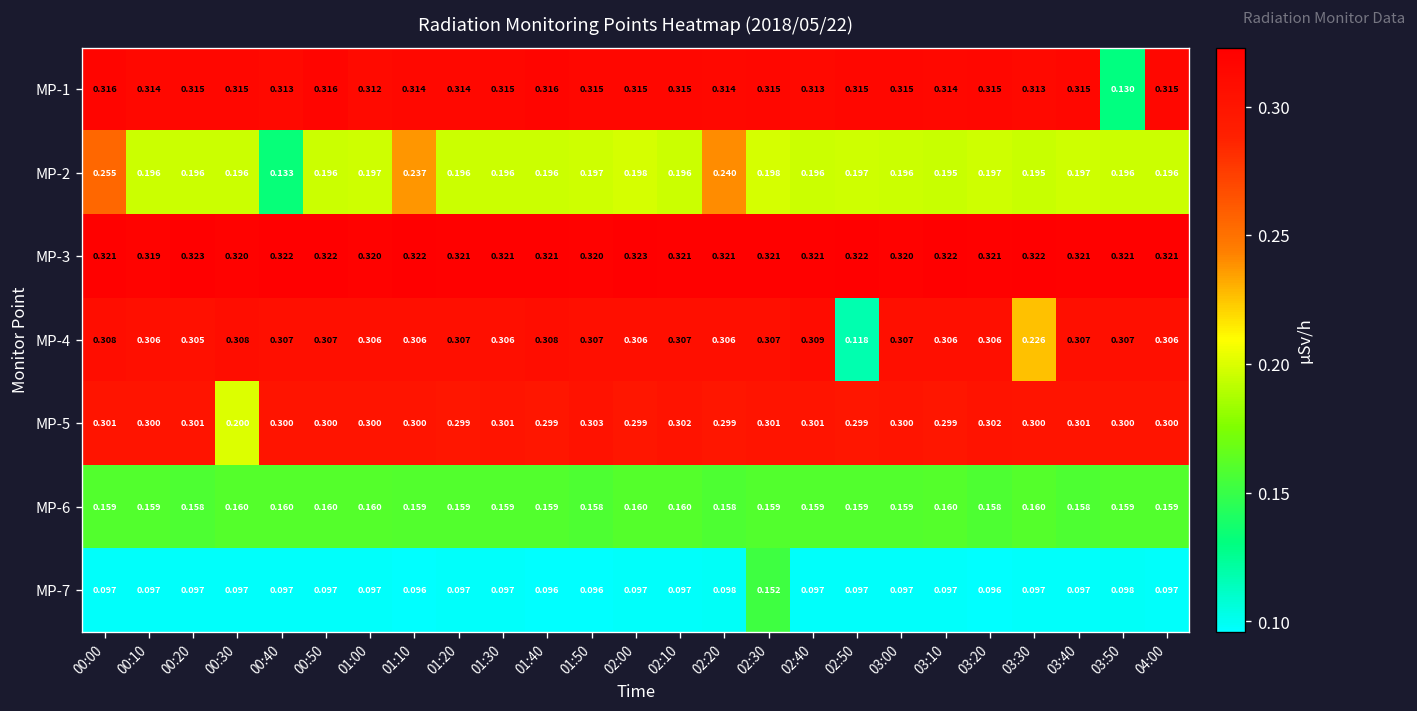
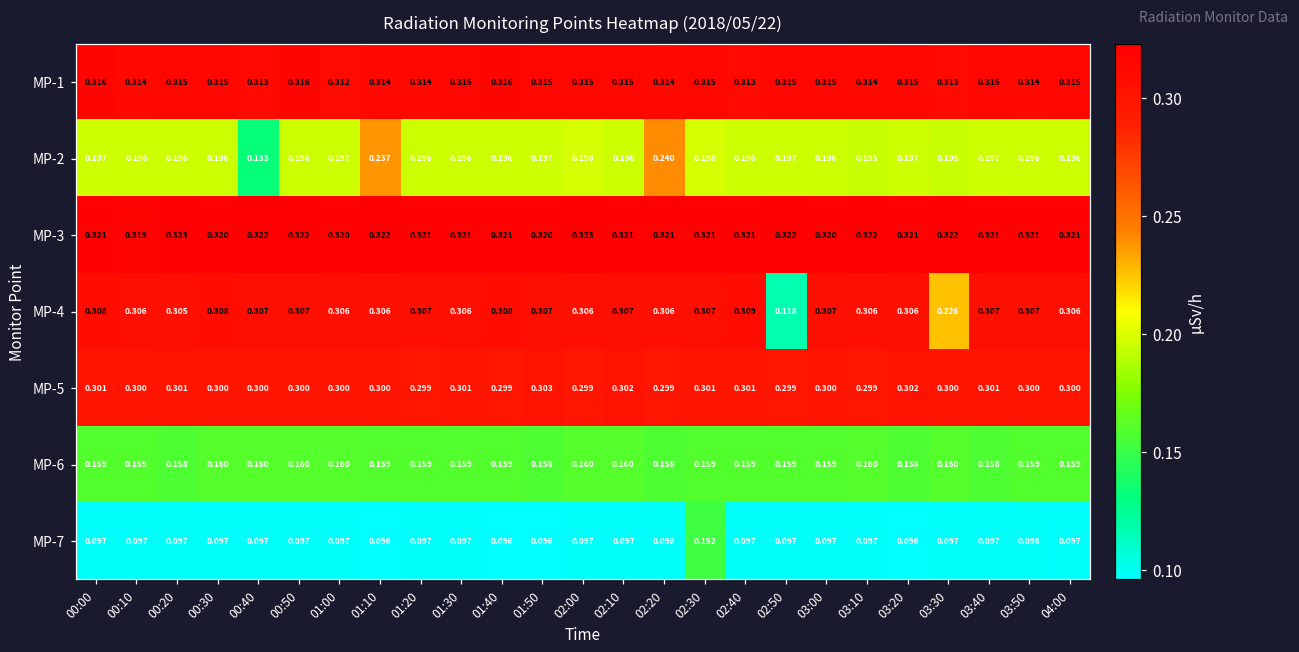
MP-1, 03:50: 0.130 -> 0.314
MP-2, 00:00: 0.255 -> 0.197
MP-5, 00:30: 0.200 -> 0.300
